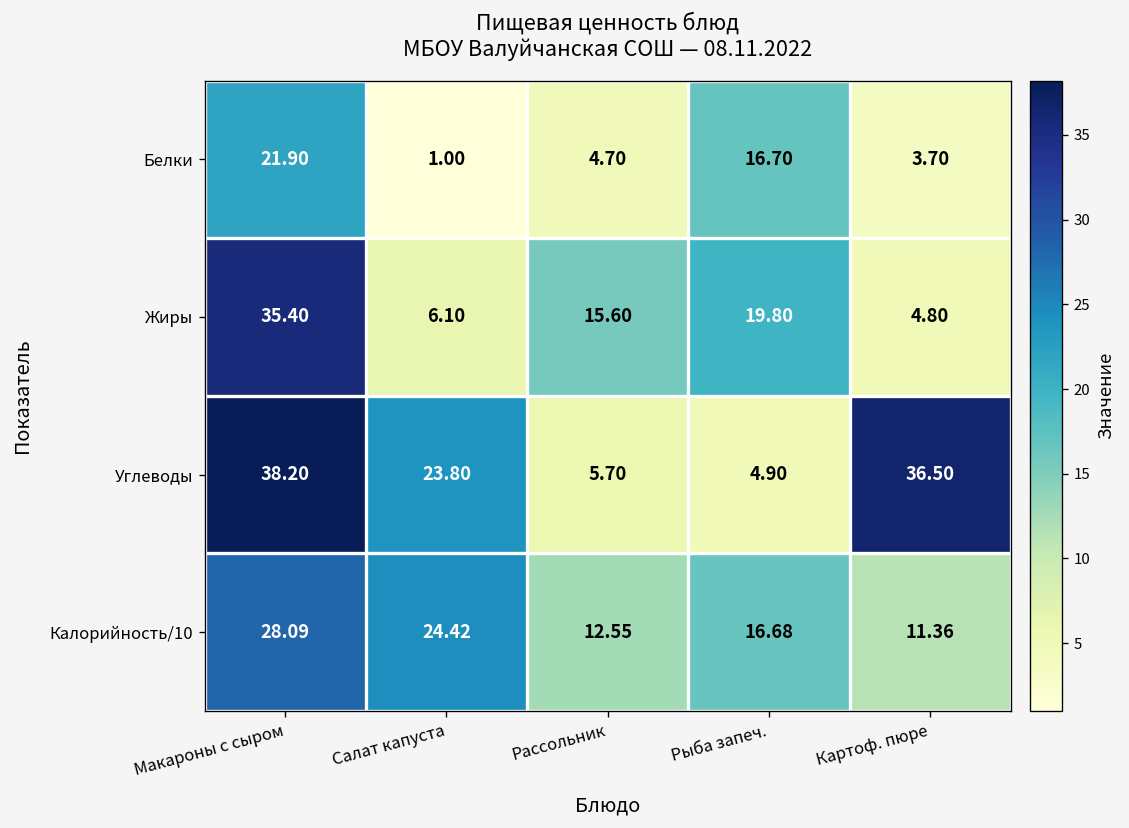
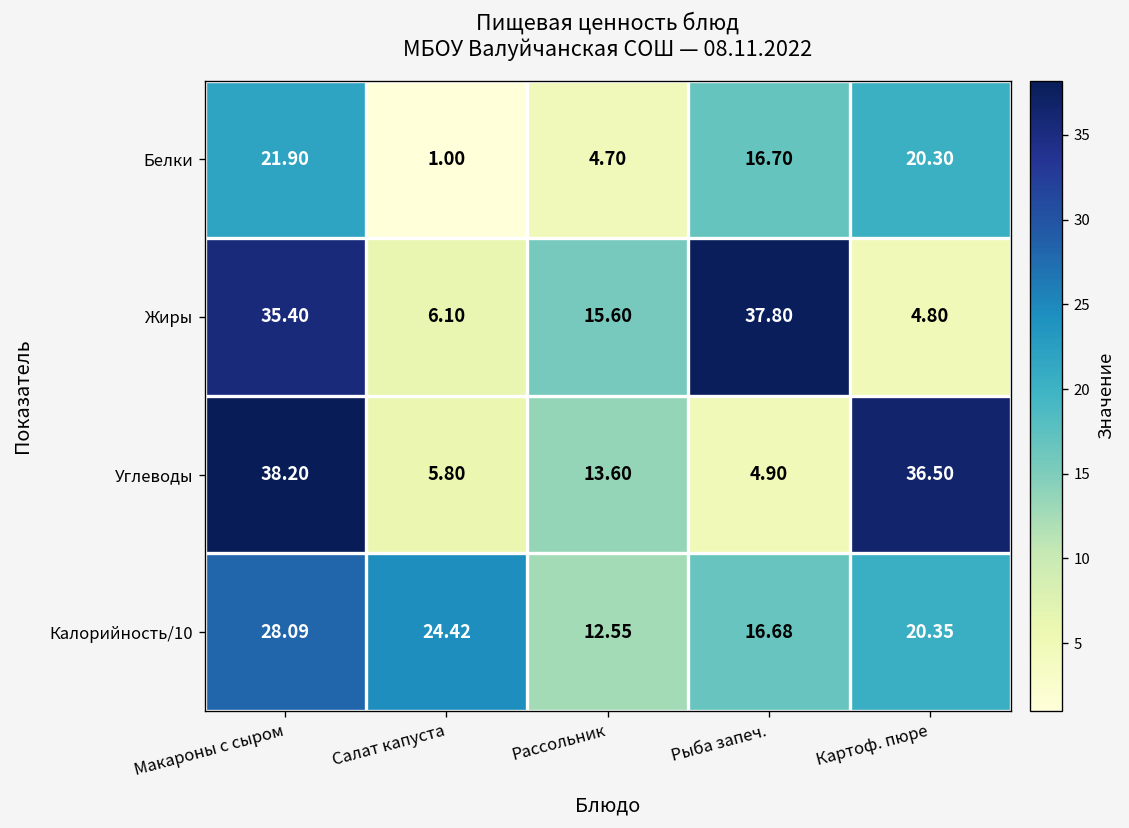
Белки, Картоф. пюре: 3.70 -> 20.30
Жиры, Рыба запеч.: 19.80 -> 37.80
Углеводы, Салат капуста: 23.80 -> 5.80
Углеводы, Рассольник: 5.70 -> 13.60
Калорийность/10, Картоф. пюре: 11.36 -> 20.35
